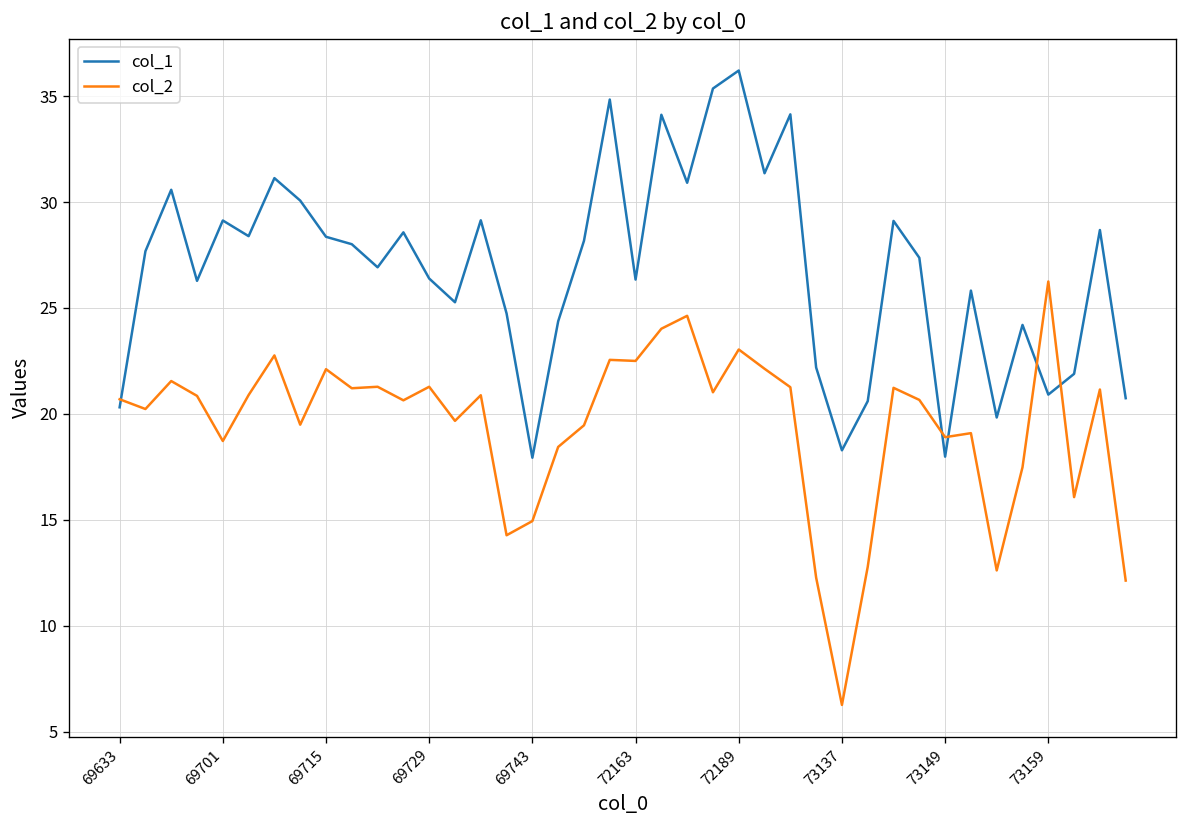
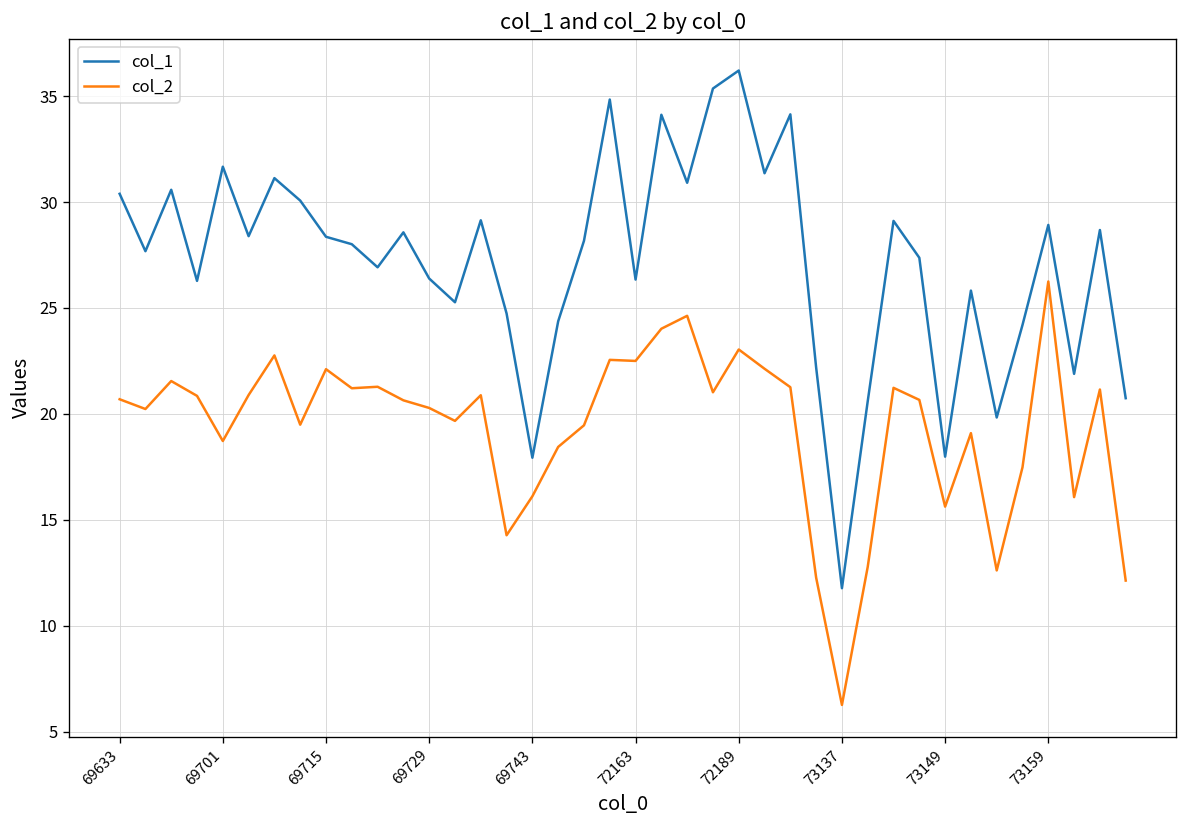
col_1, 69633: 20.3 -> 30.4
col_1, 69701: 29.1 -> 31.7
col_2, 69729: 21.3 -> 20.3
col_2, 69743: 14.9 -> 16.1
col_1, 73137: 18.3 -> 11.8
col_2, 73149: 18.9 -> 15.6
col_1, 73159: 20.9 -> 28.9
